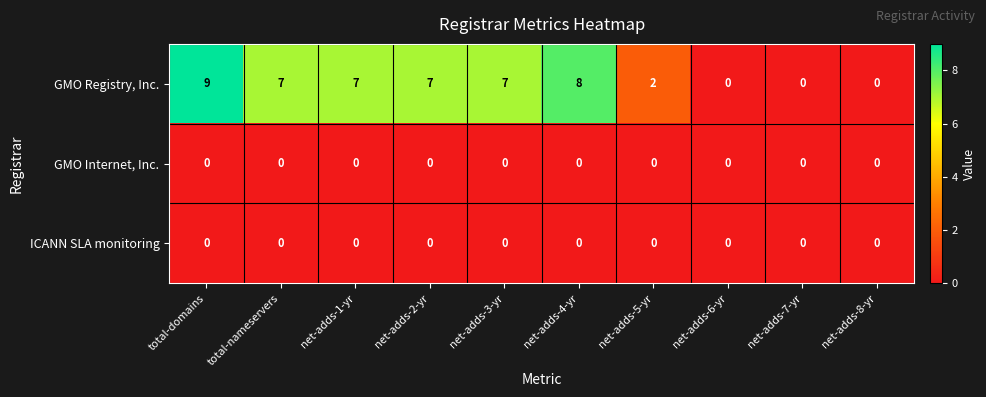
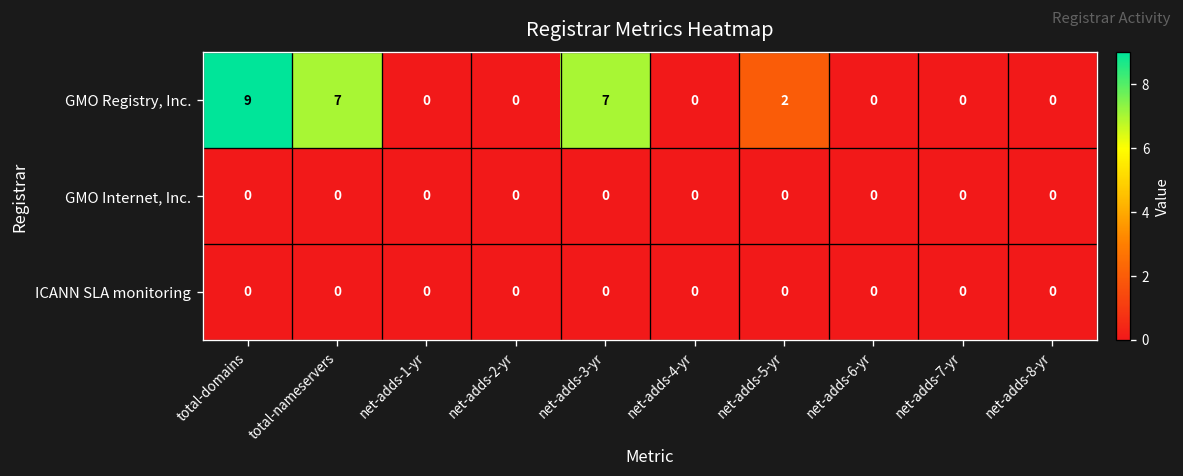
GMO Registry, Inc., net-adds-1-yr: 7 -> 0
GMO Registry, Inc., net-adds-2-yr: 7 -> 0
GMO Registry, Inc., net-adds-4-yr: 8 -> 0
